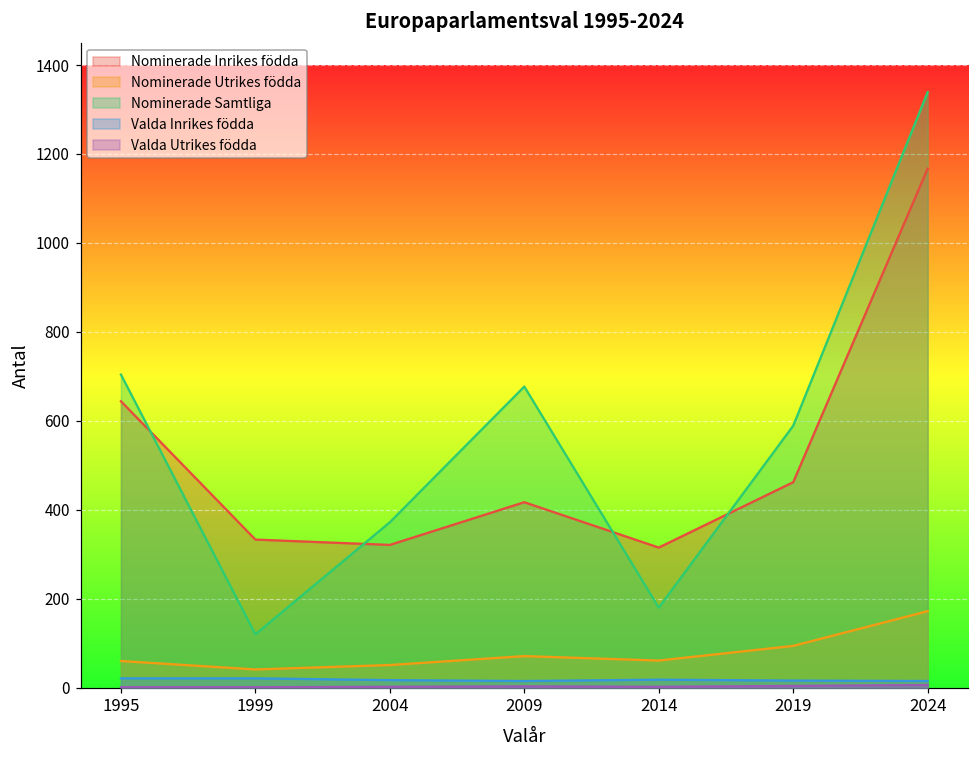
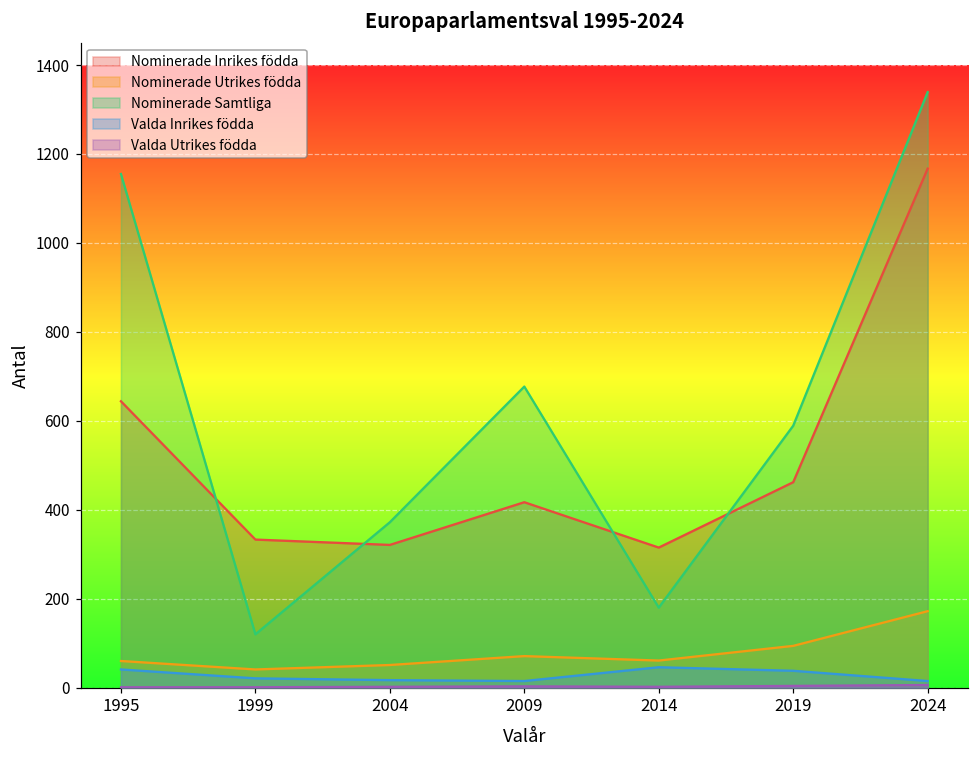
Nominerade Samtliga, 1995: 700 -> 1160
Valda Inrikes födda, 1995: 20 -> 40
Valda Inrikes födda, 2014: 20 -> 50
Valda Inrikes födda, 2019: 20 -> 40
